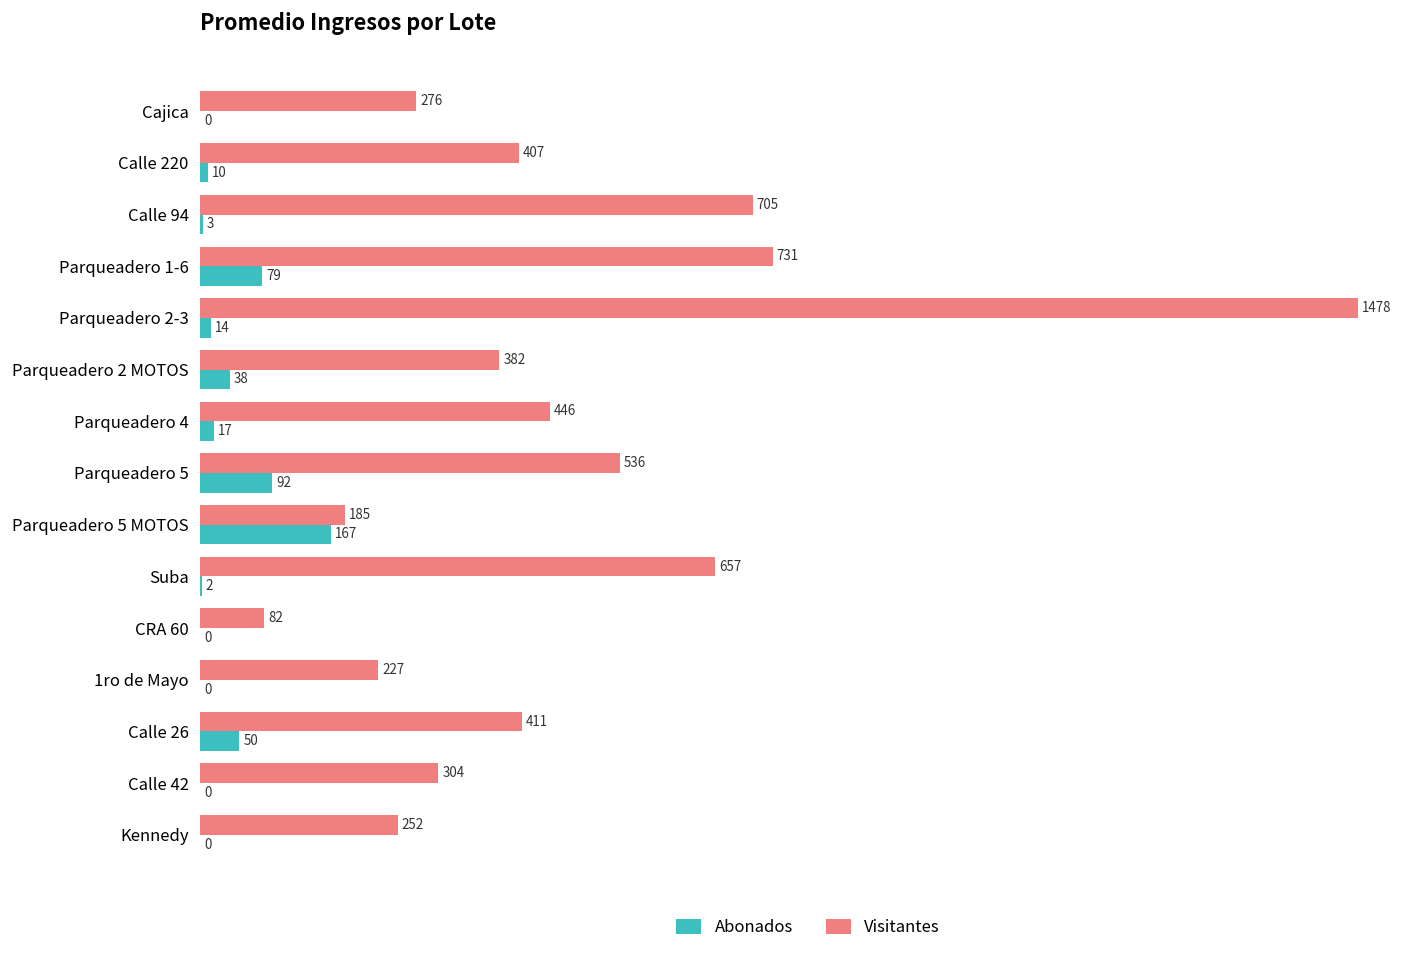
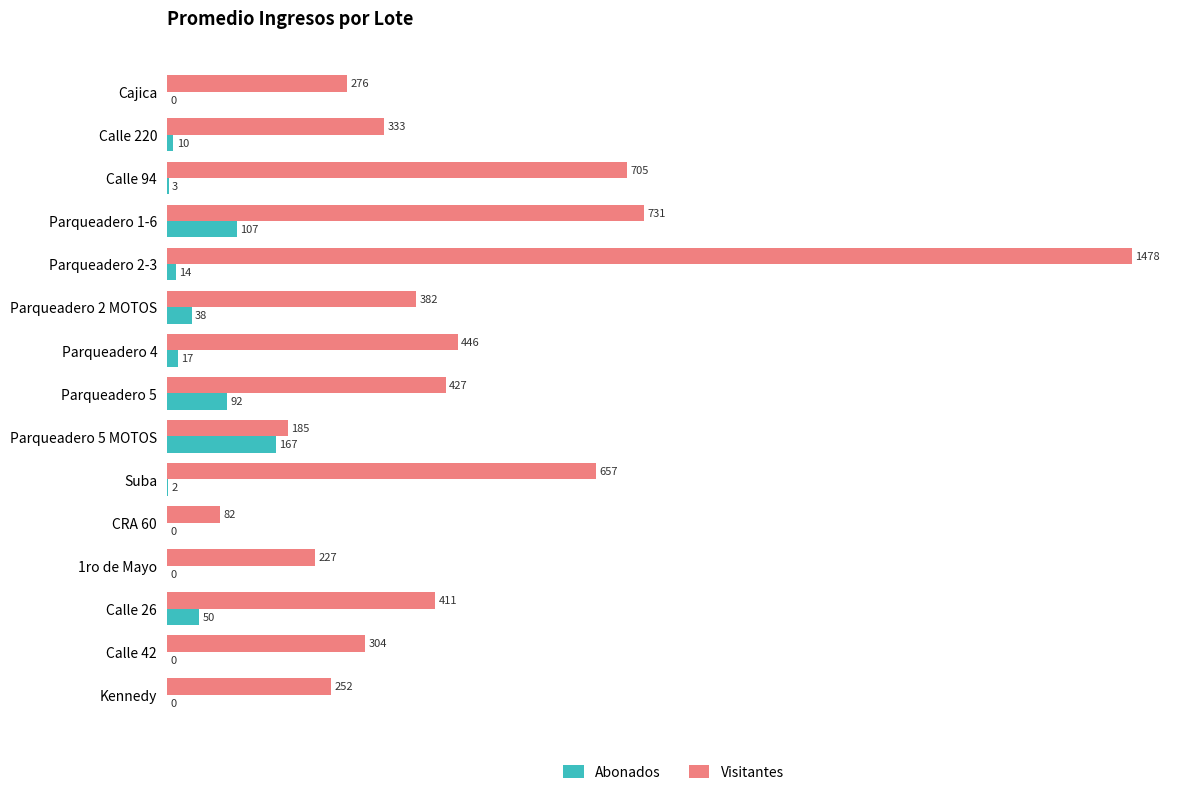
Visitantes, Calle 220: 407 -> 333
Abonados, Parqueadero 1-6: 79 -> 107
Visitantes, Parqueadero 5: 536 -> 427
